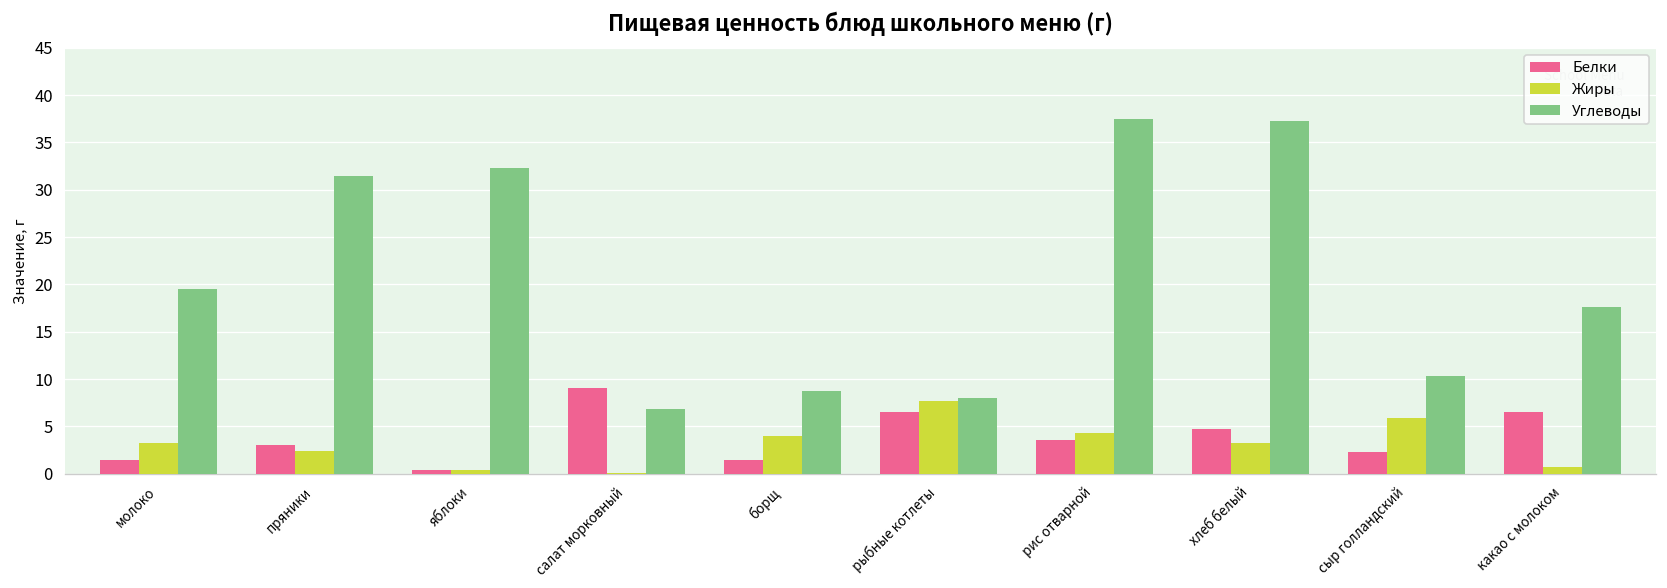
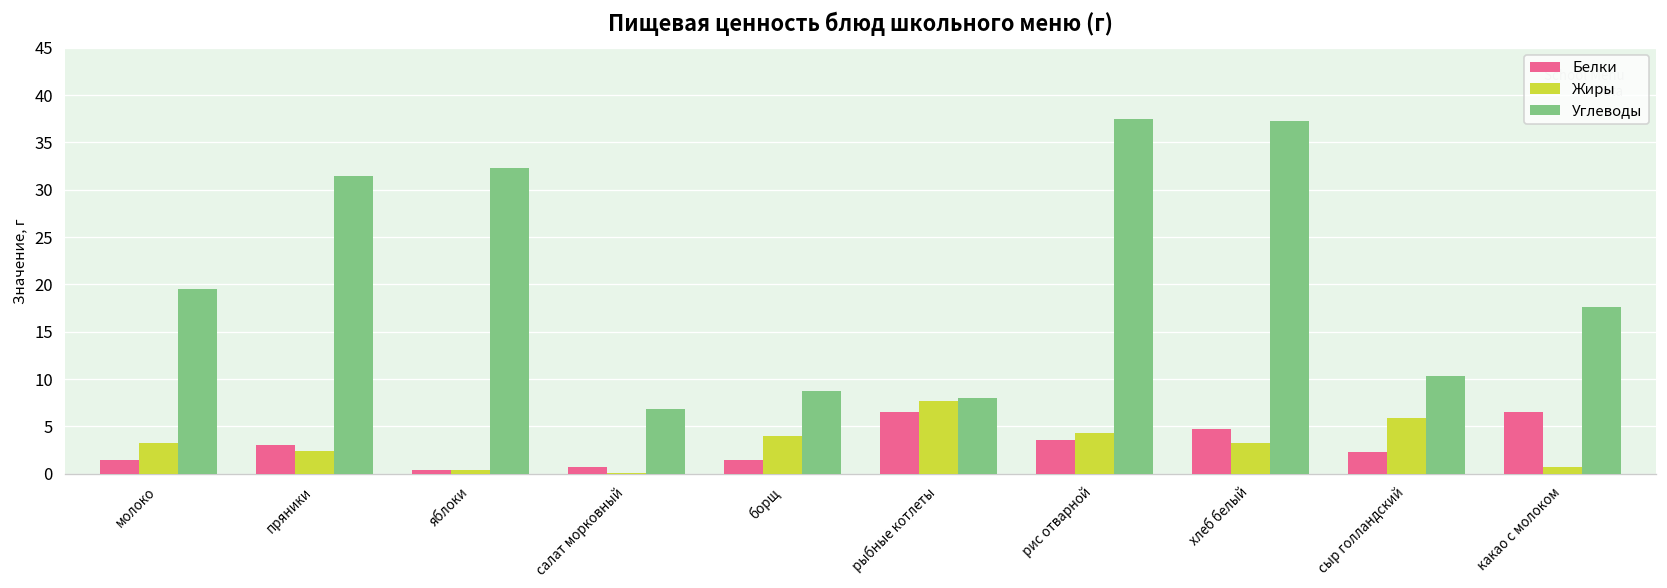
Белки, салат морковный: 9 -> 1
